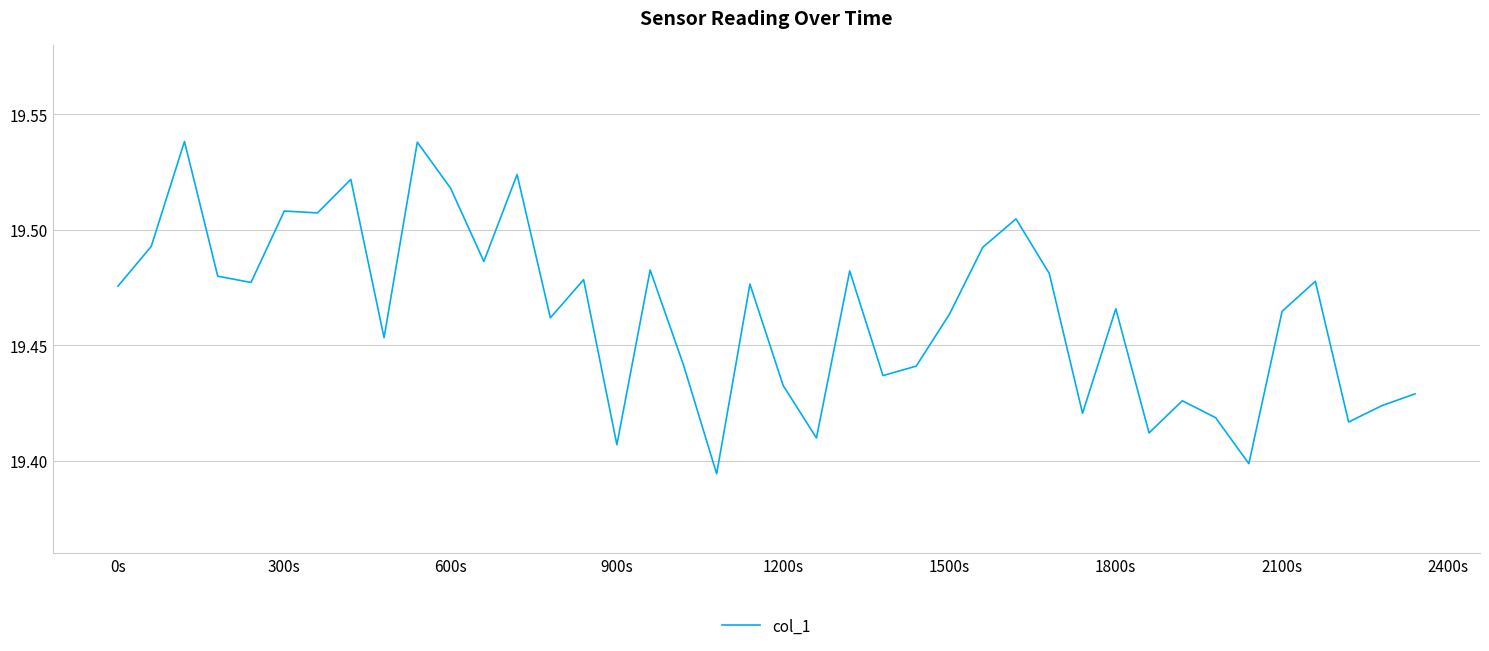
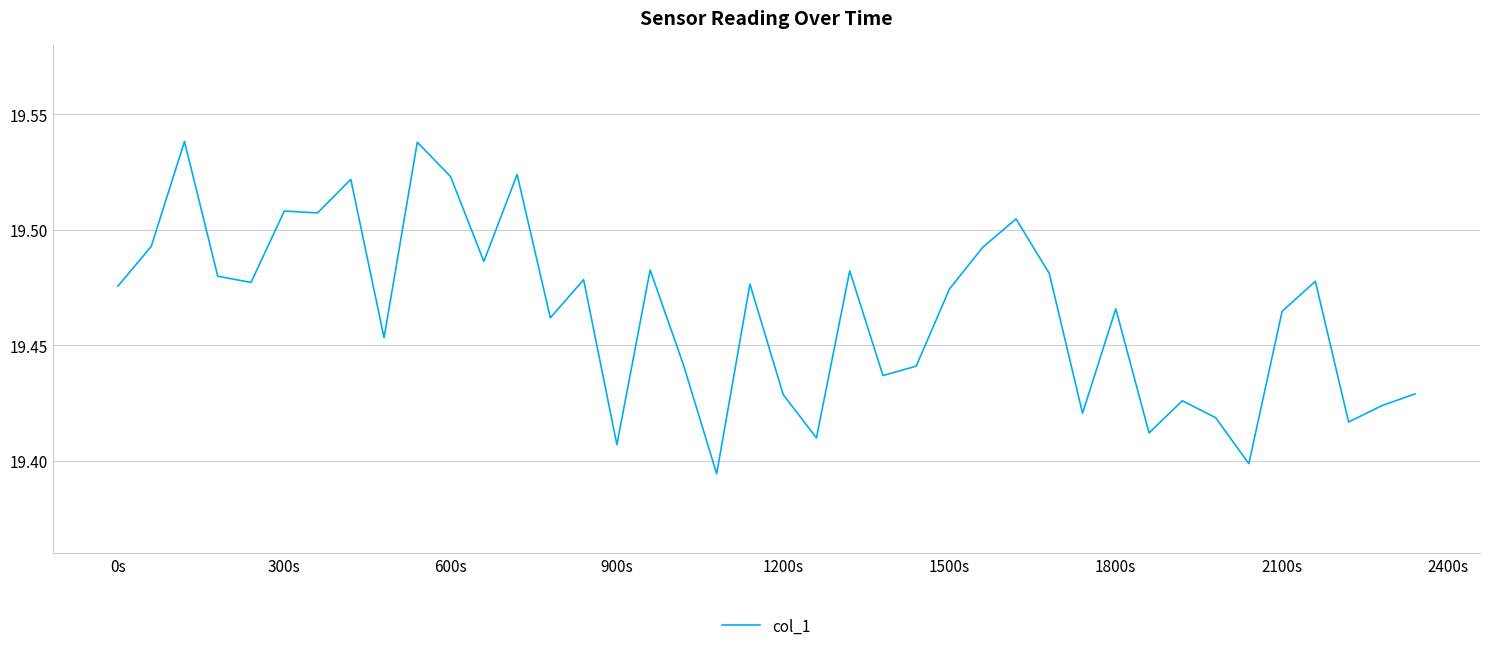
600s: 19.518 -> 19.523
1200s: 19.433 -> 19.429
1500s: 19.464 -> 19.474
